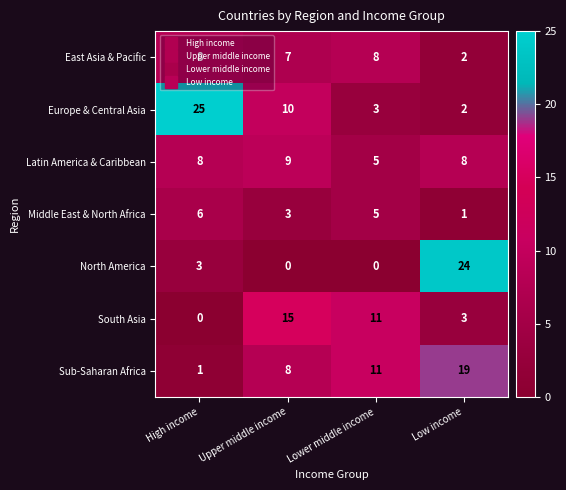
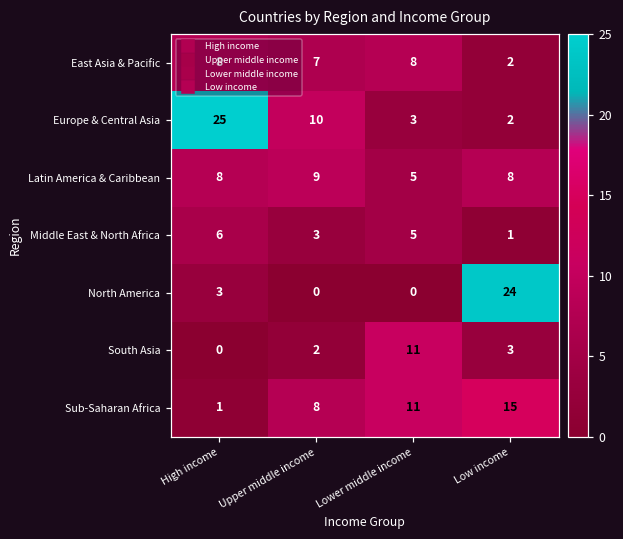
South Asia, Upper middle income: 15 -> 2
Sub-Saharan Africa, Low income: 19 -> 15
